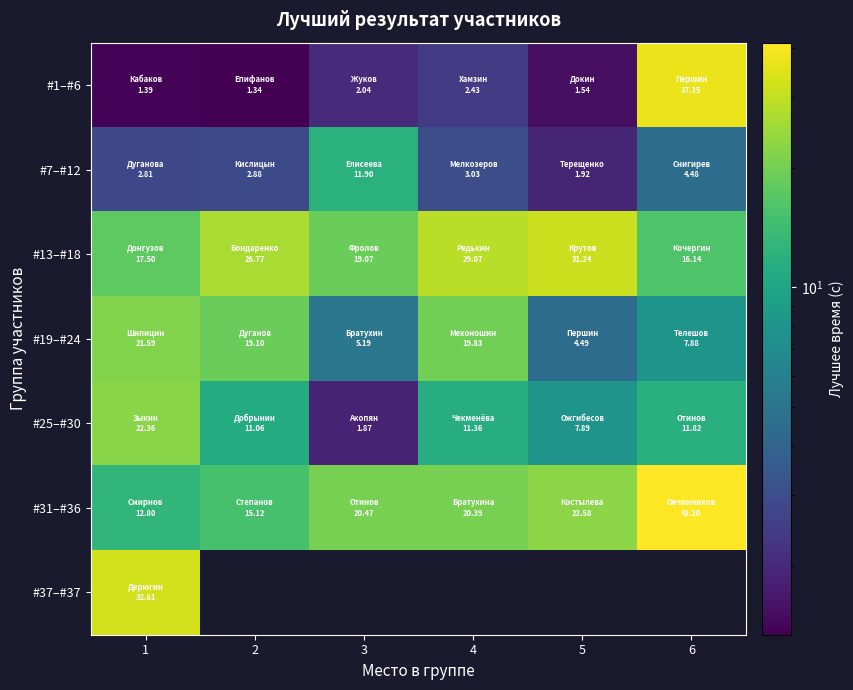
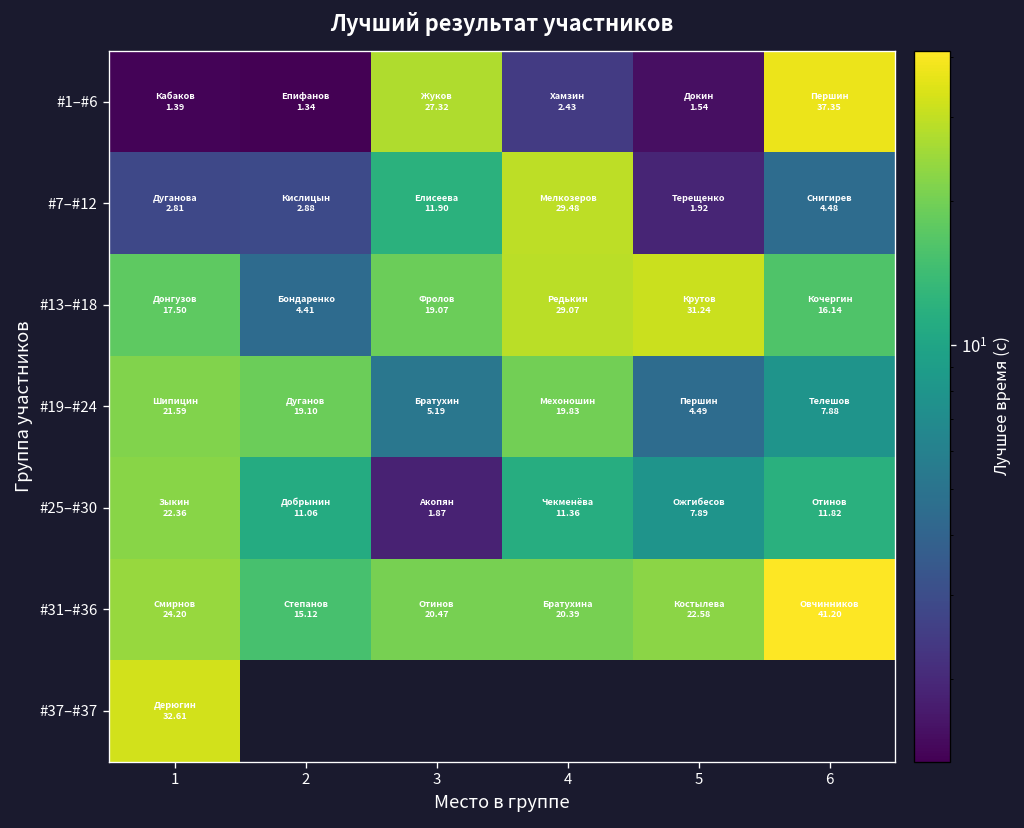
#1–#6, 3: 2.04 -> 27.32
#7–#12, 4: 3.03 -> 29.48
#13–#18, 2: 26.77 -> 4.41
#31–#36, 1: 12.80 -> 24.20
